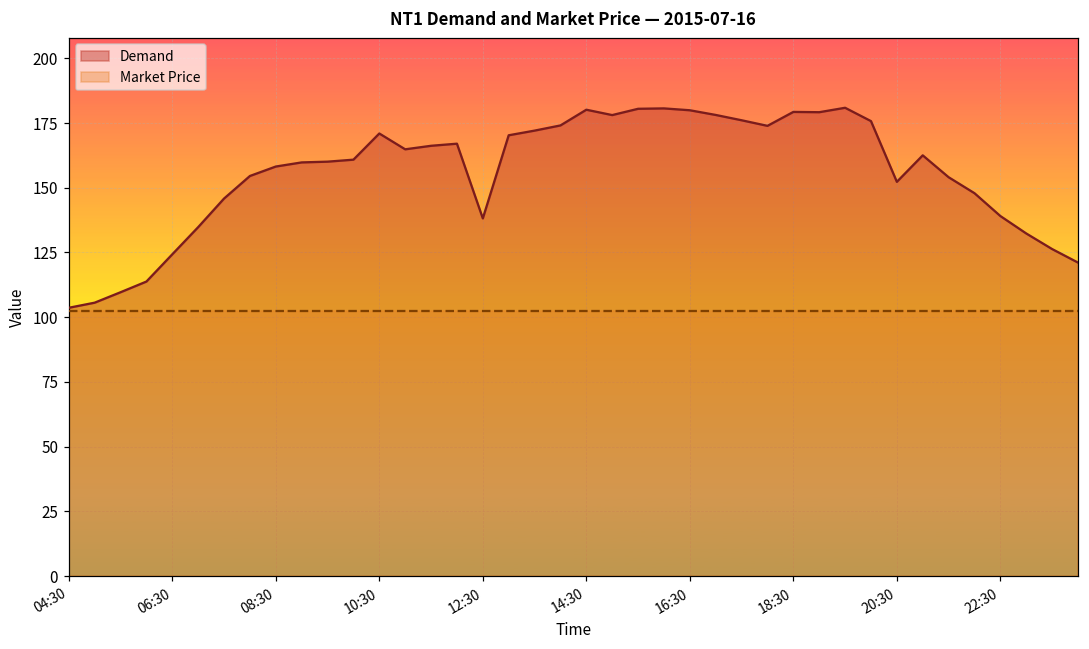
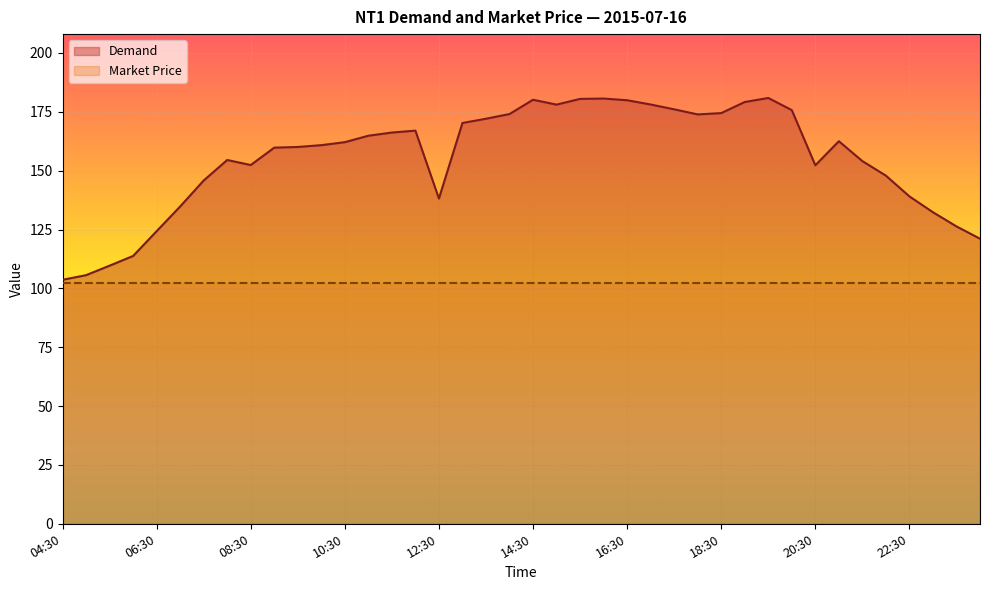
Demand, 08:30: 158 -> 152
Demand, 10:30: 171 -> 162
Demand, 18:30: 179 -> 174
